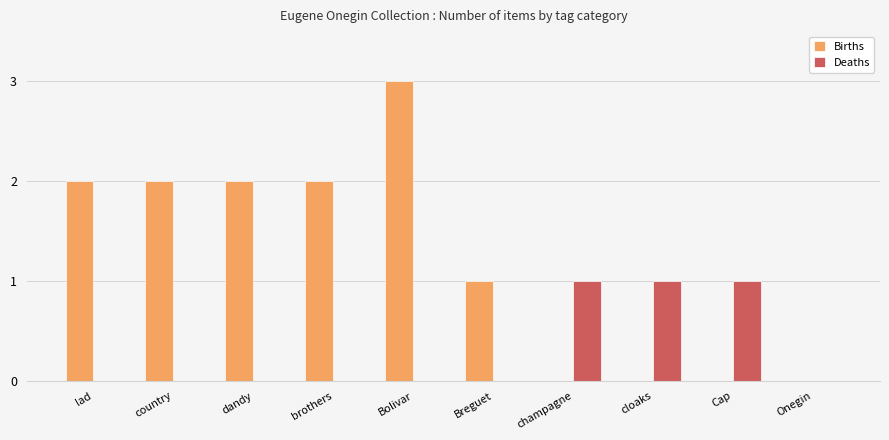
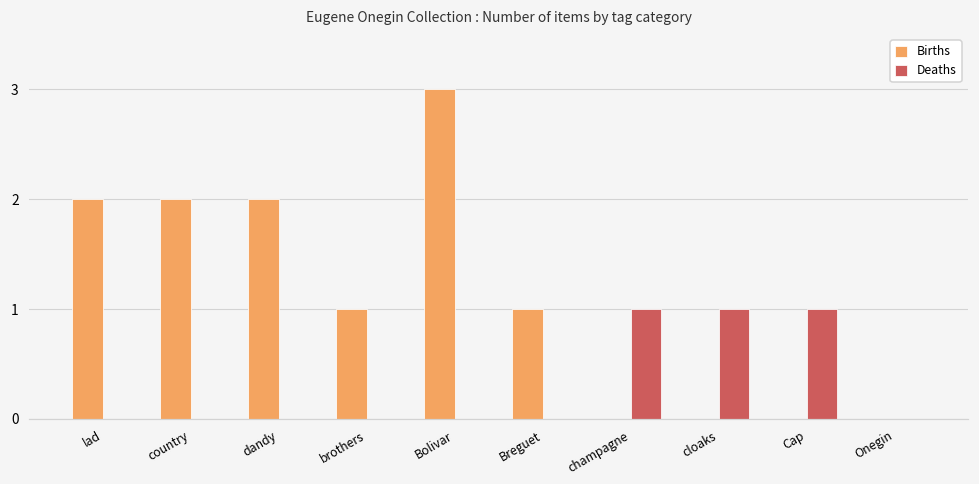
Births, brothers: 2 -> 1
